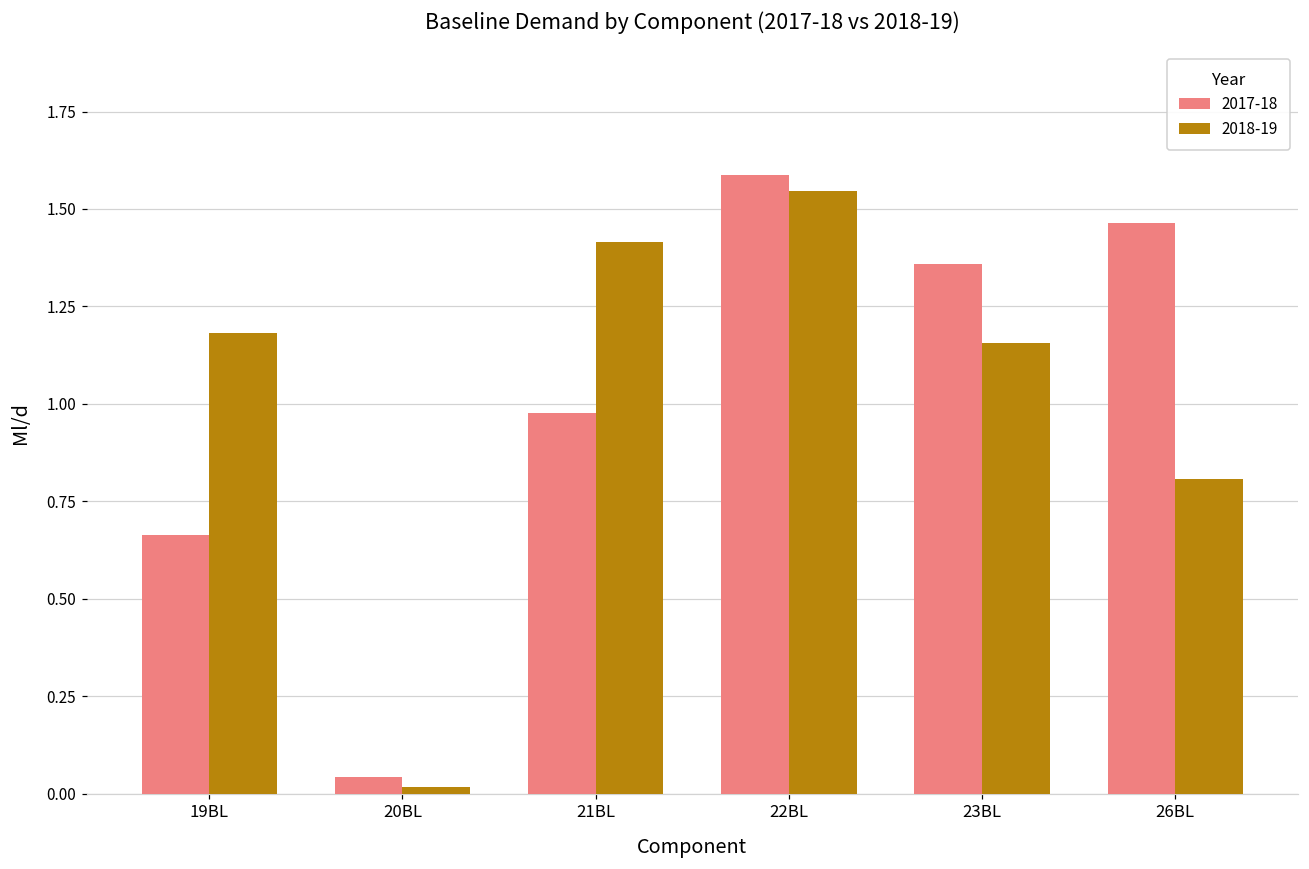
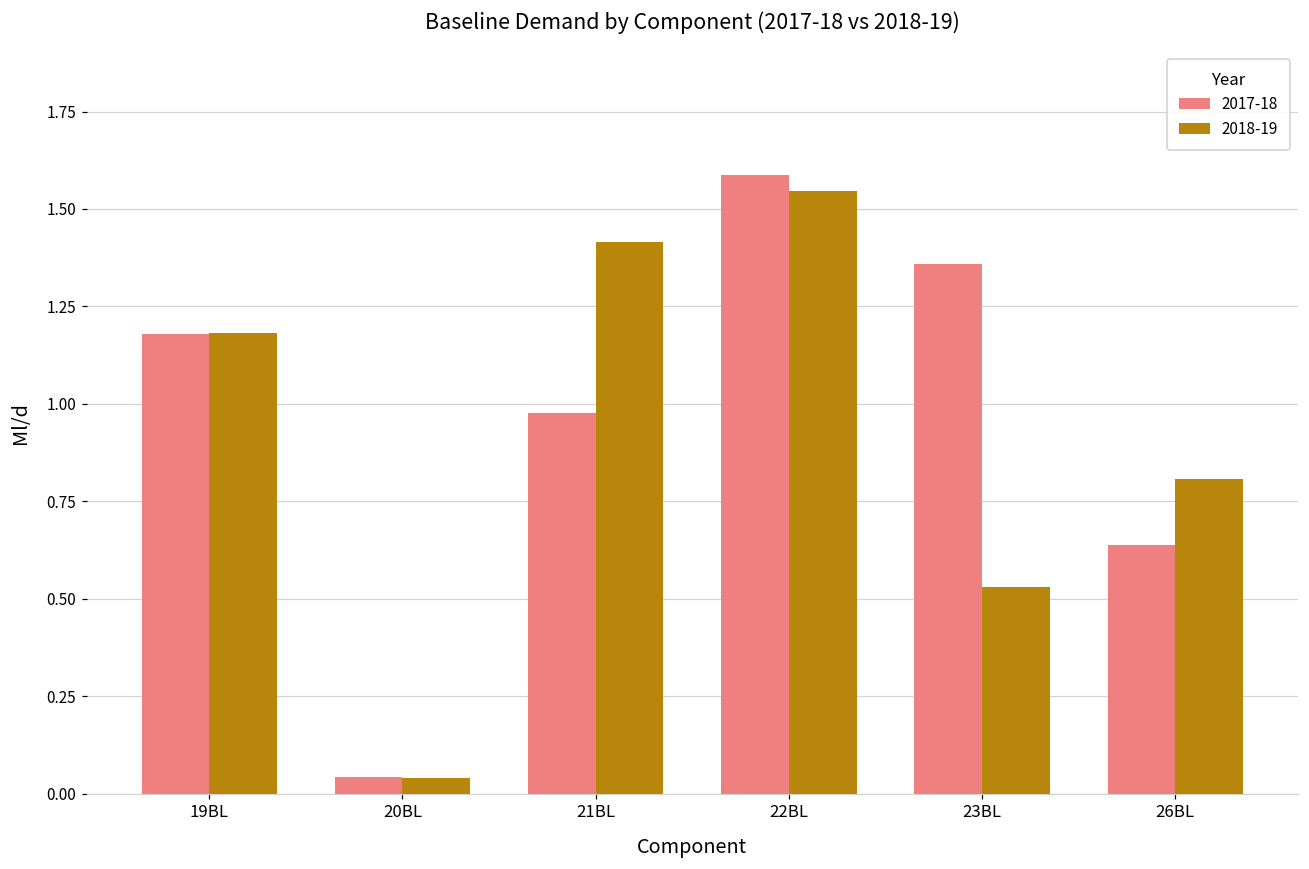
2017-18, 19BL: 0.66 -> 1.18
2018-19, 20BL: 0.02 -> 0.04
2018-19, 23BL: 1.16 -> 0.53
2017-18, 26BL: 1.46 -> 0.64
